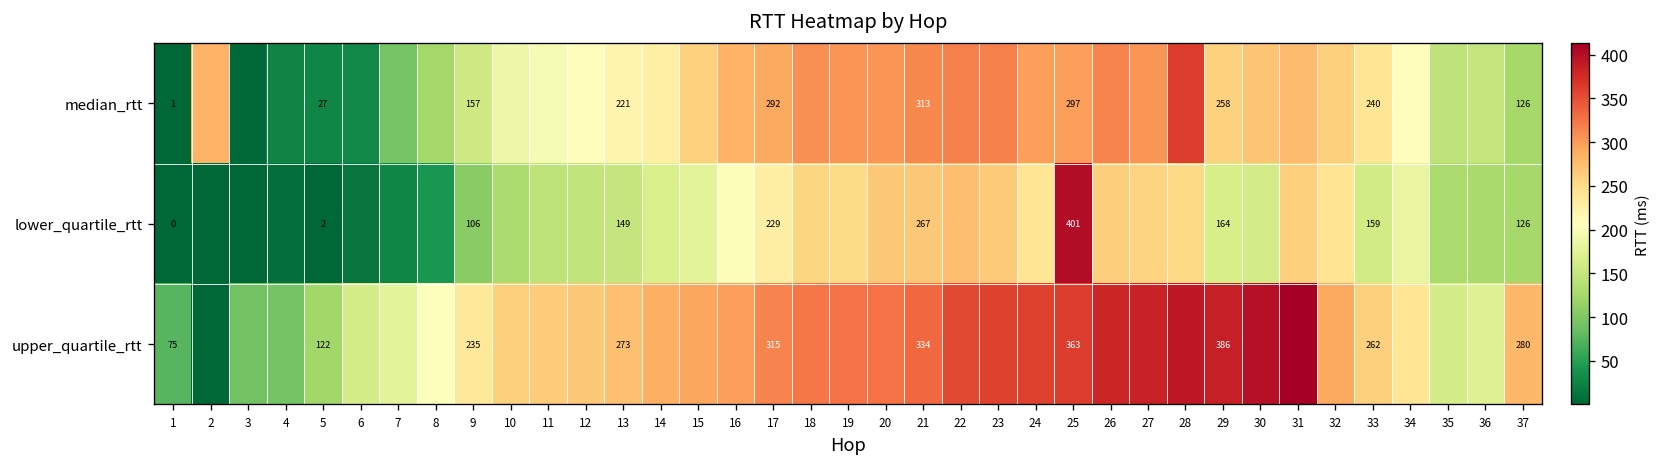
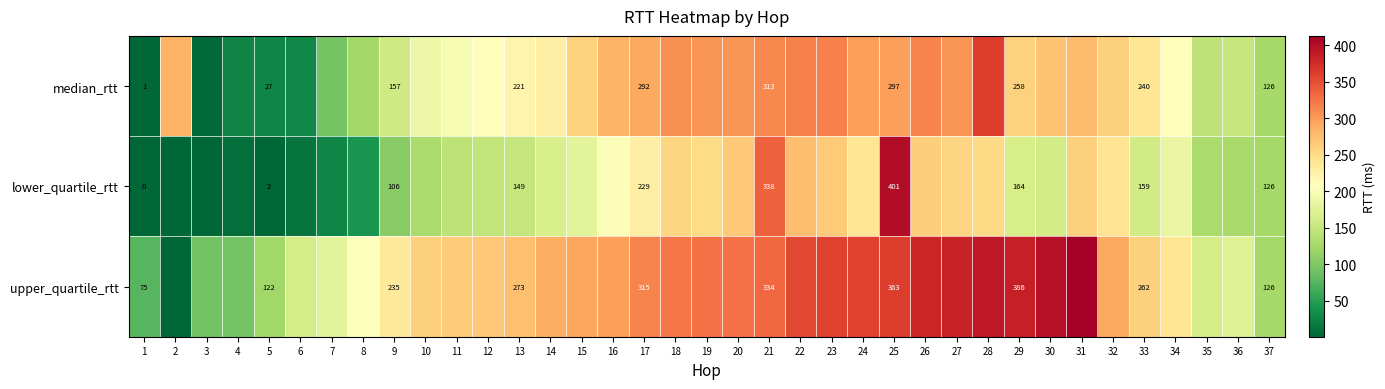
lower_quartile_rtt, 21: 267 -> 338
upper_quartile_rtt, 37: 280 -> 126
